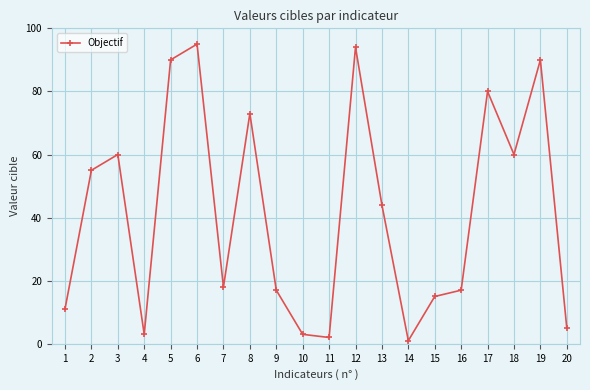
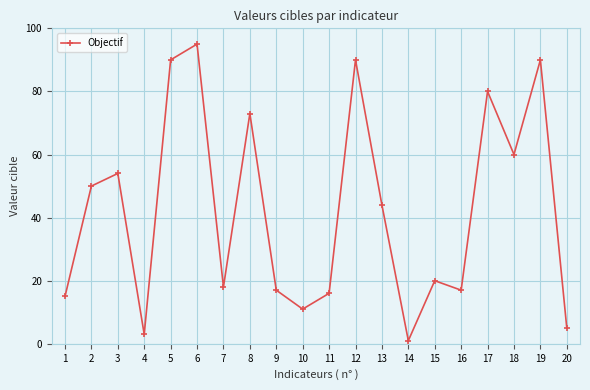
1: 11 -> 15
2: 55 -> 50
3: 60 -> 54
10: 3 -> 11
11: 2 -> 16
12: 94 -> 90
15: 15 -> 20
